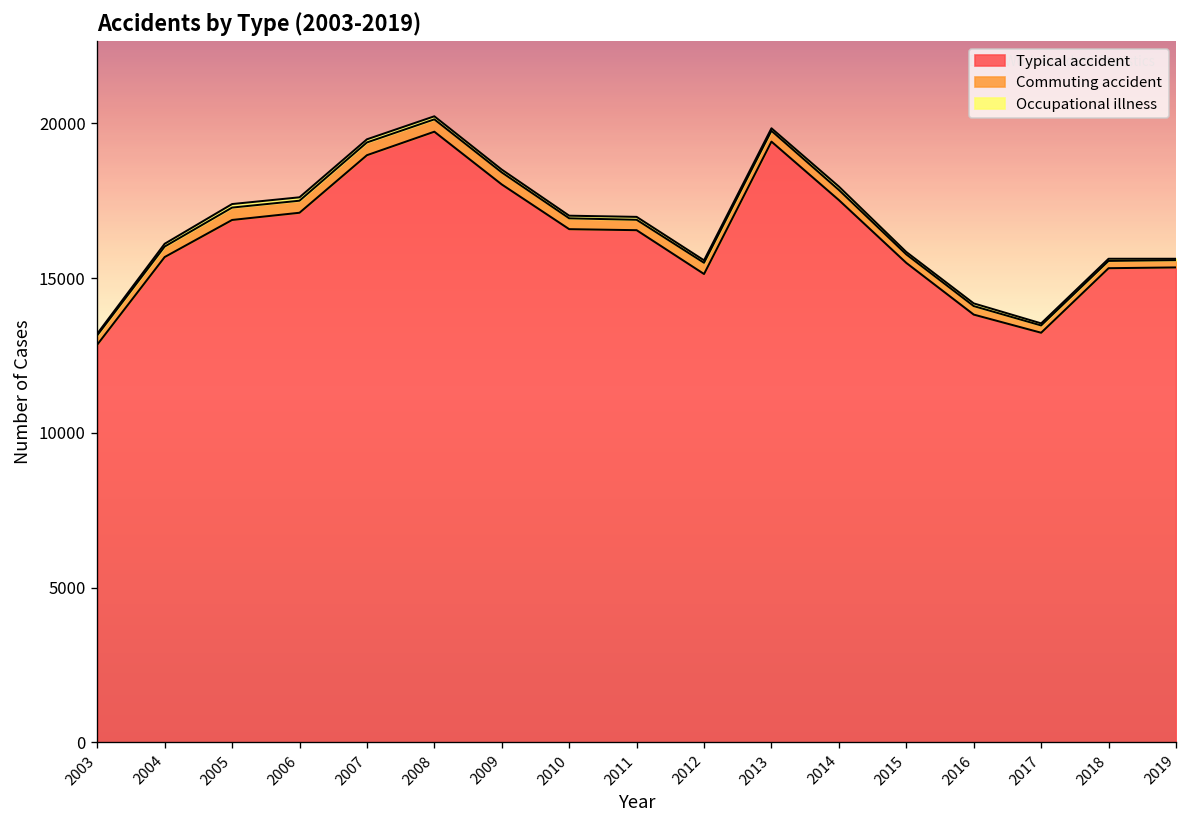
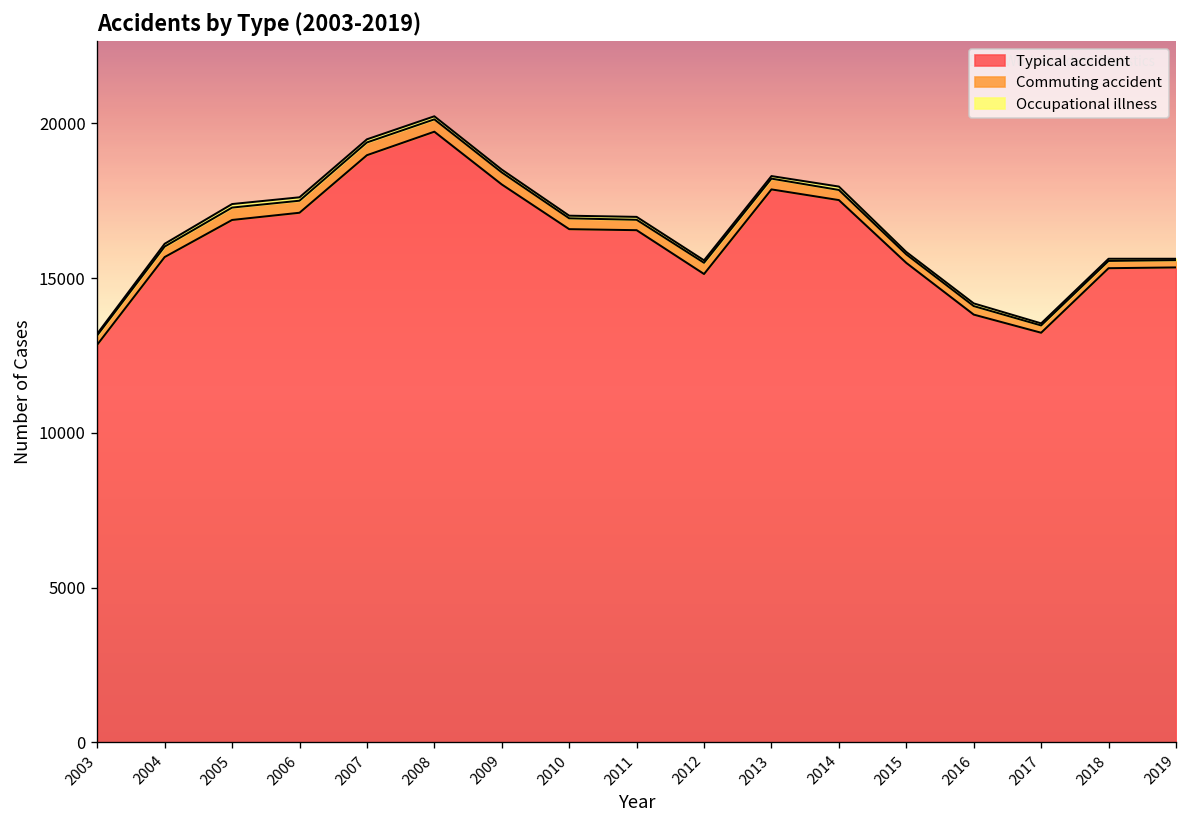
Typical accident, 2013: 19400 -> 17900
